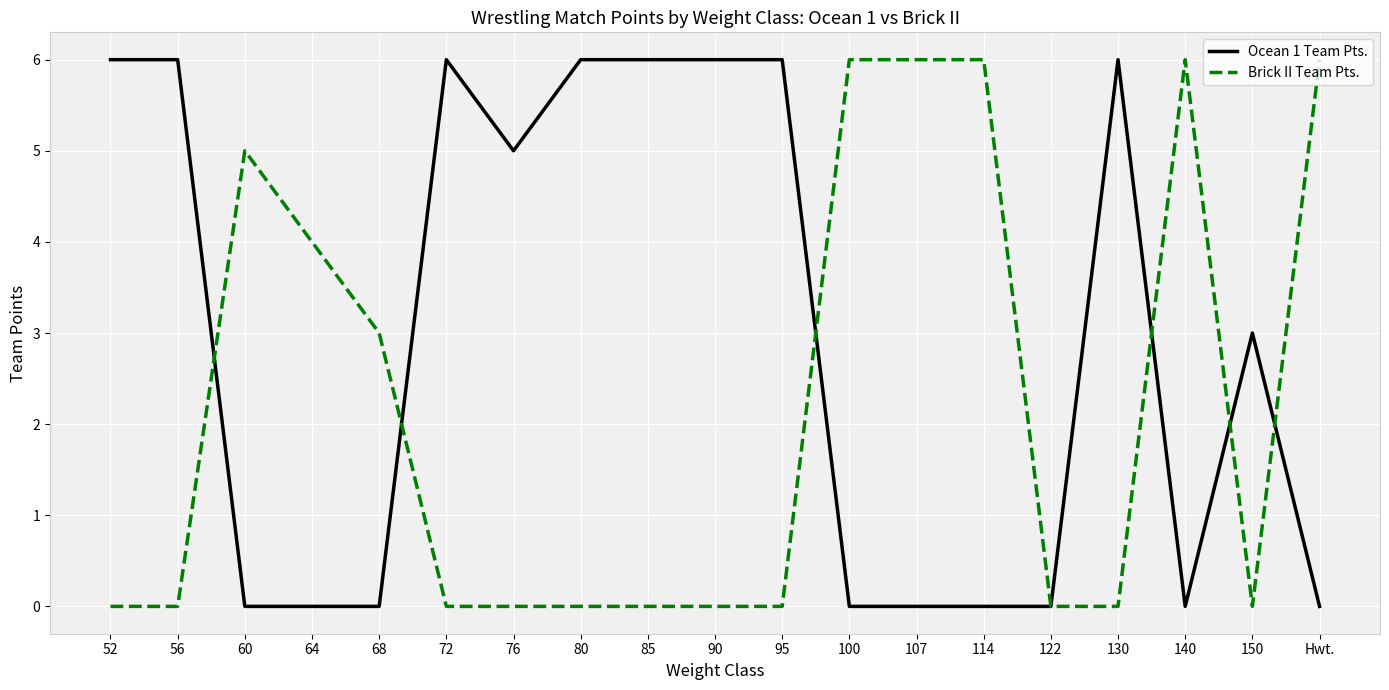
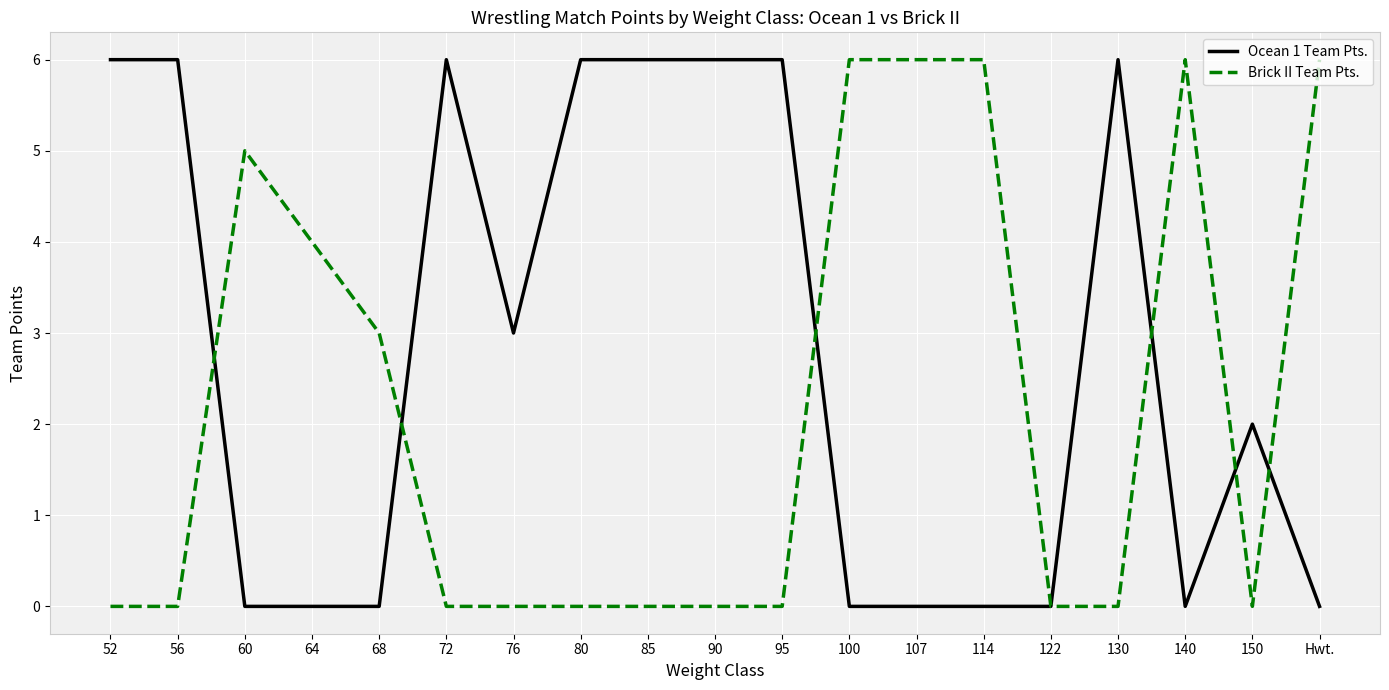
Ocean 1 Team Pts., 76: 5 -> 3
Ocean 1 Team Pts., 150: 3 -> 2
